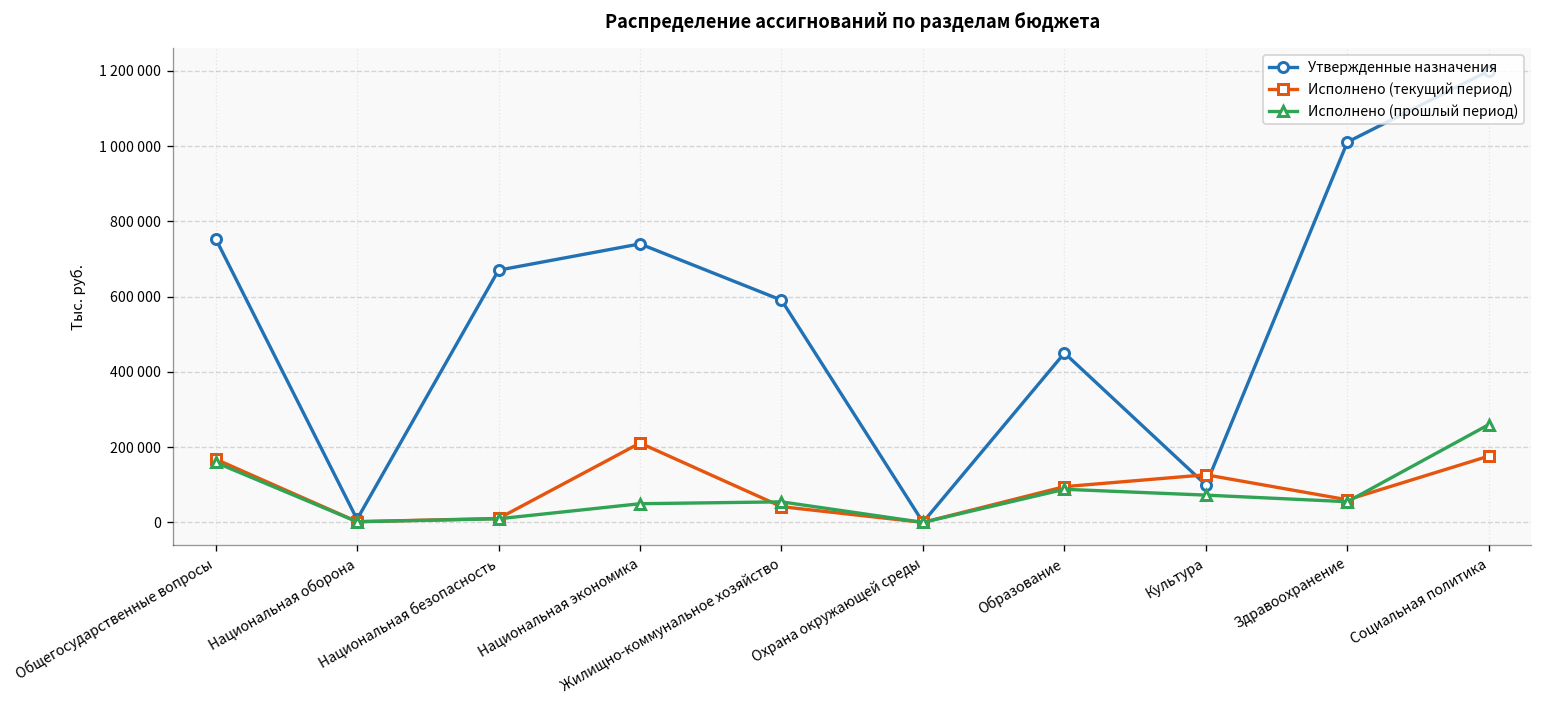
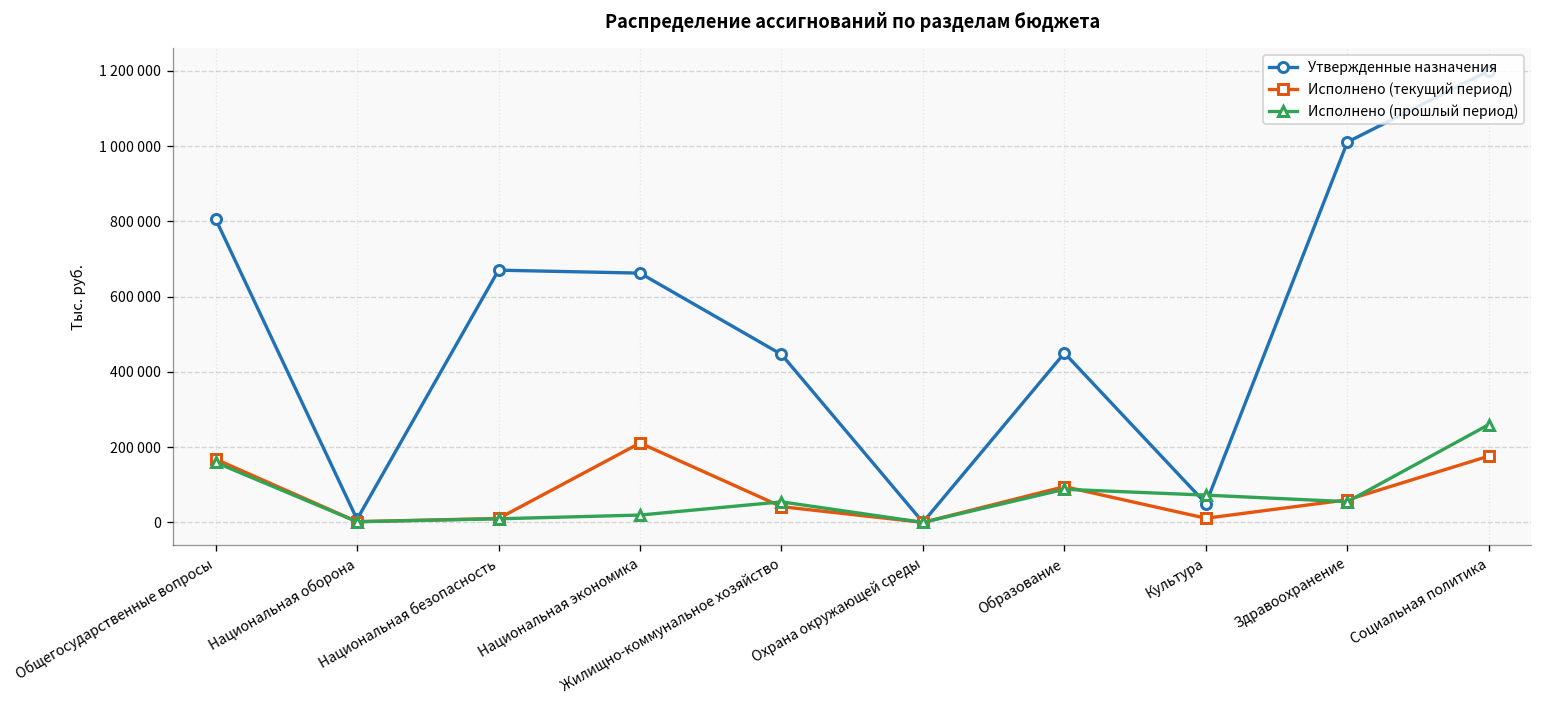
Утвержденные назначения, Общегосударственные вопросы: 750000 -> 810000
Утвержденные назначения, Национальная экономика: 740000 -> 660000
Исполнено (прошлый период), Национальная экономика: 50000 -> 20000
Утвержденные назначения, Жилищно-коммунальное хозяйство: 590000 -> 450000
Утвержденные назначения, Культура: 100000 -> 50000
Исполнено (текущий период), Культура: 130000 -> 10000
